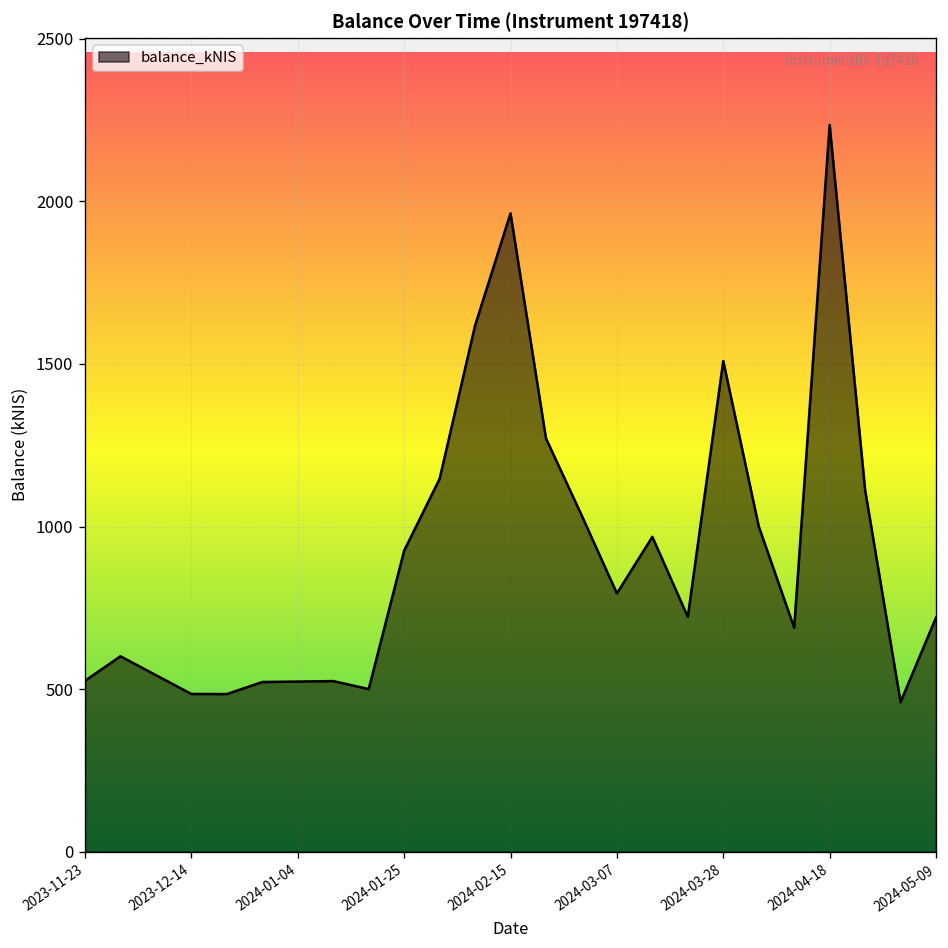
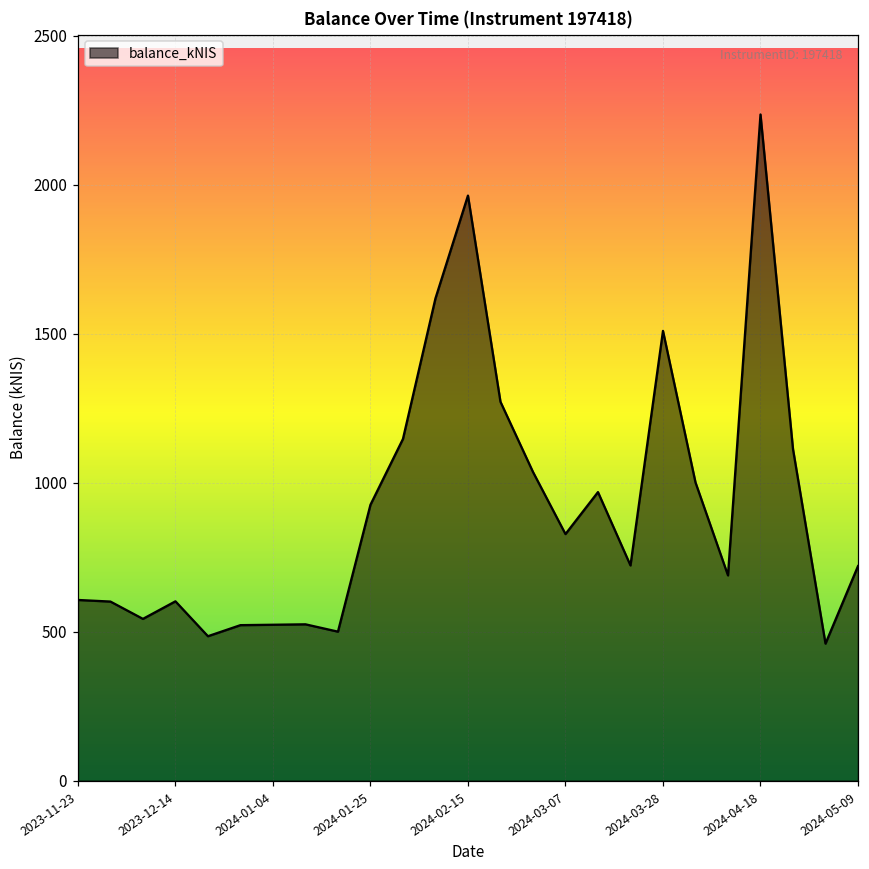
2023-11-23: 530 -> 610
2023-12-14: 490 -> 600
2024-03-07: 790 -> 830
